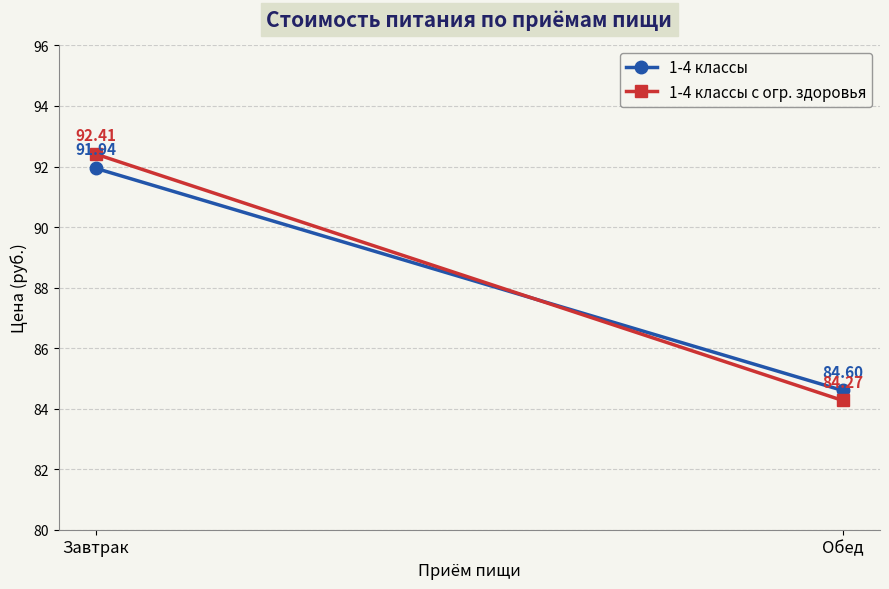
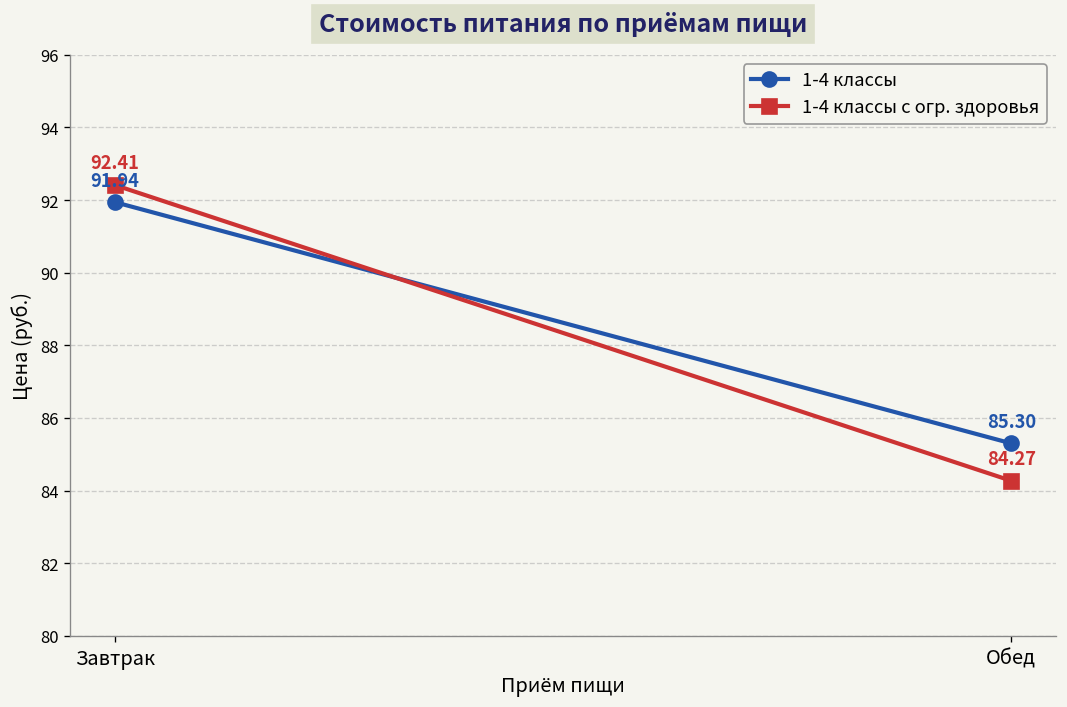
1-4 классы, Обед: 84.60 -> 85.30
